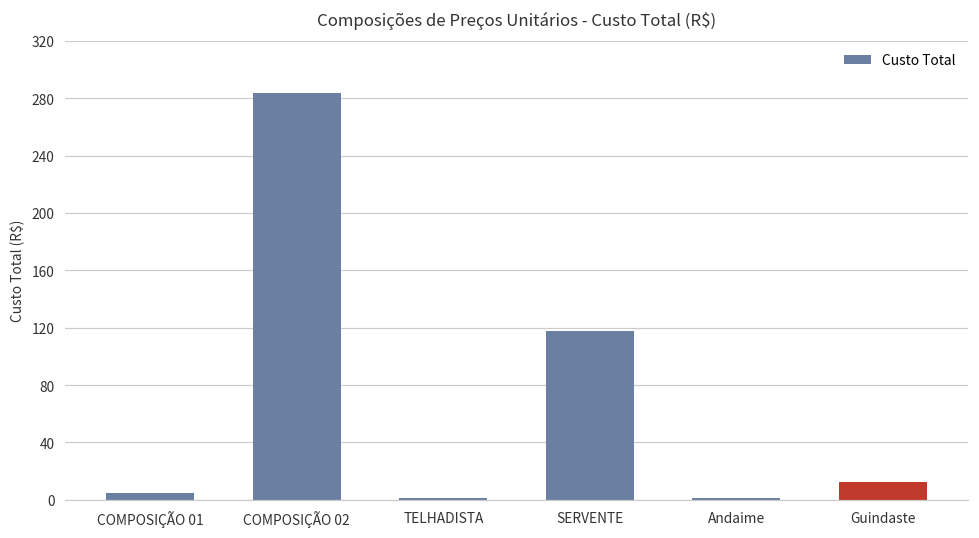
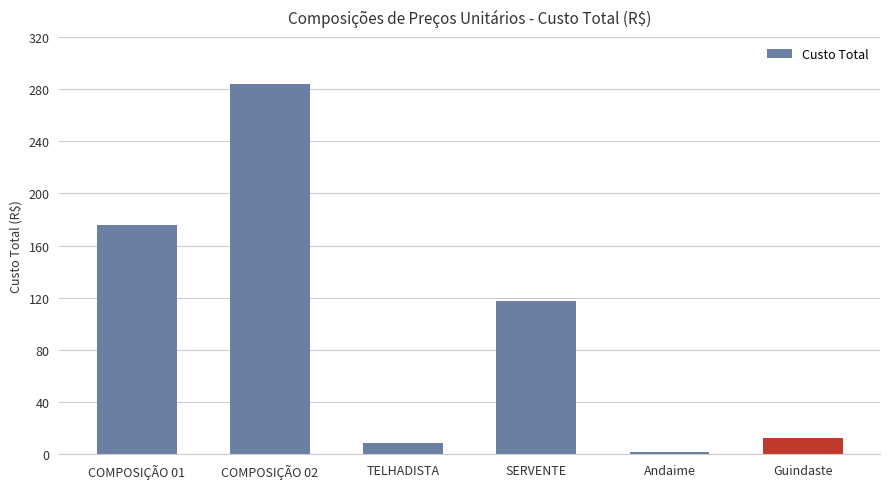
COMPOSIÇÃO 01: 5 -> 176
TELHADISTA: 1 -> 9
